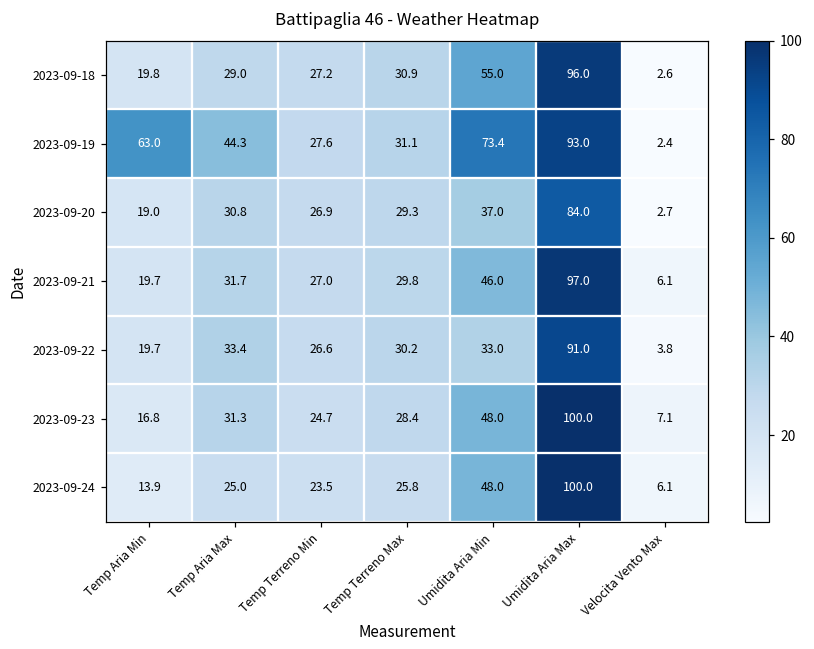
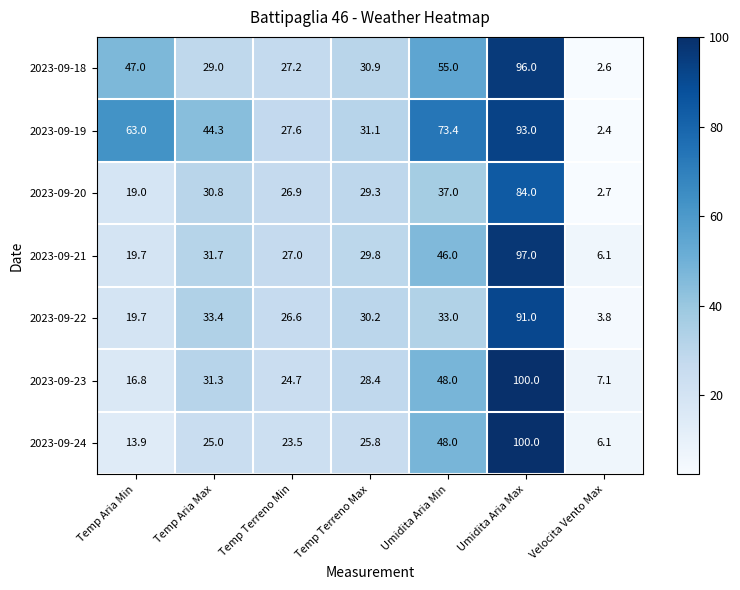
2023-09-18, Temp Aria Min: 19.8 -> 47.0
